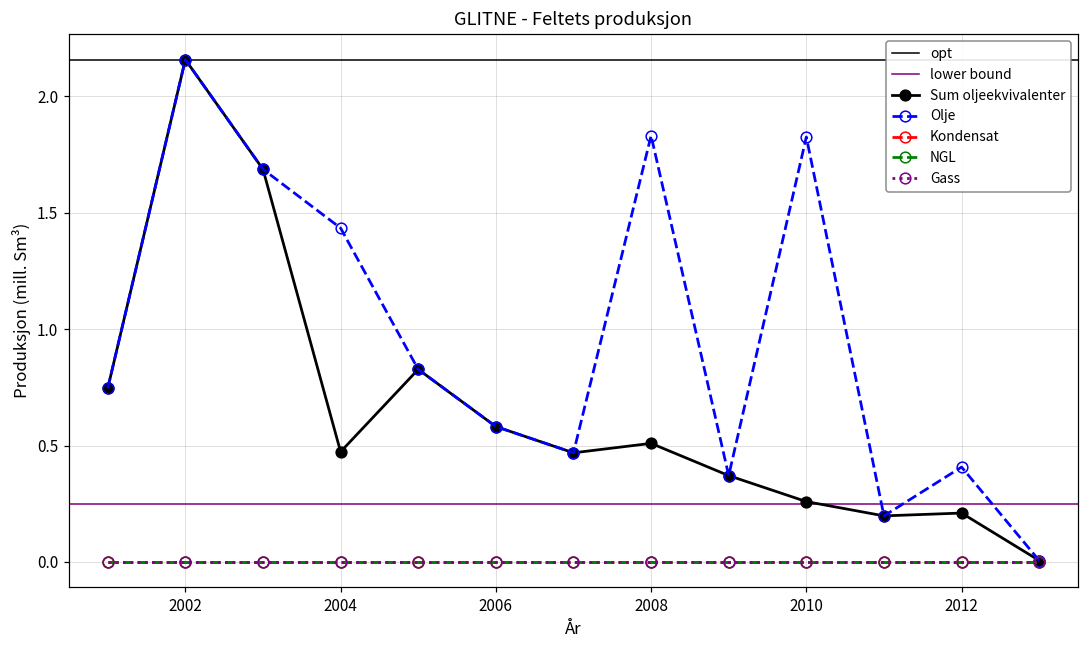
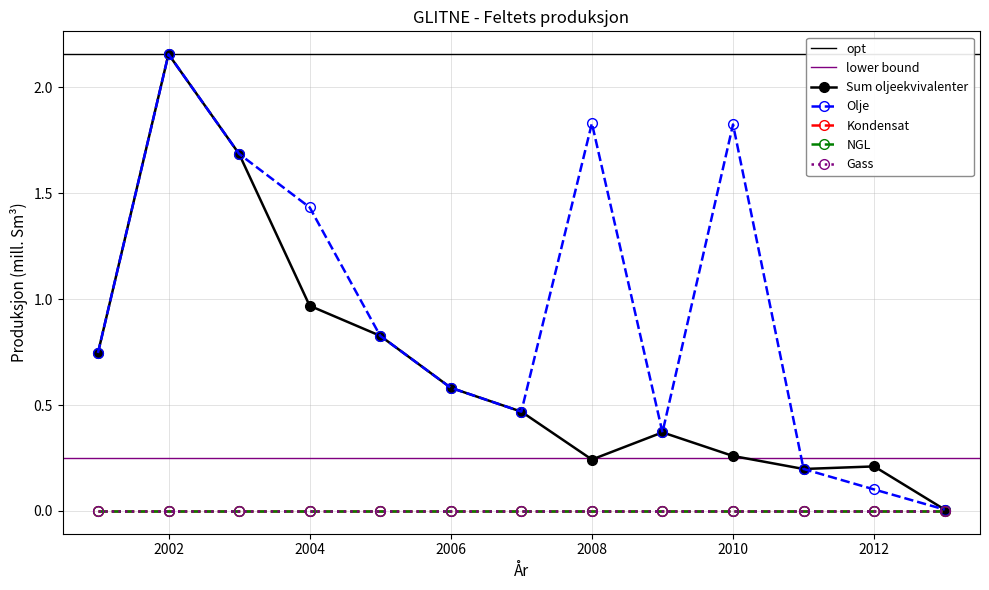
Sum oljeekvivalenter, 2004: 0.47 -> 0.97
Sum oljeekvivalenter, 2008: 0.51 -> 0.24
Olje, 2012: 0.41 -> 0.10
